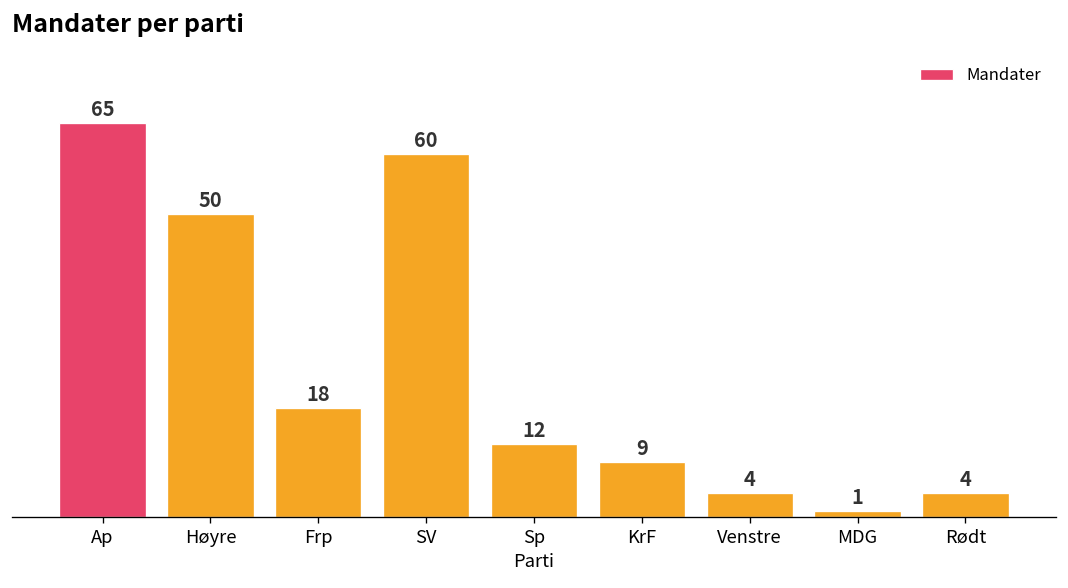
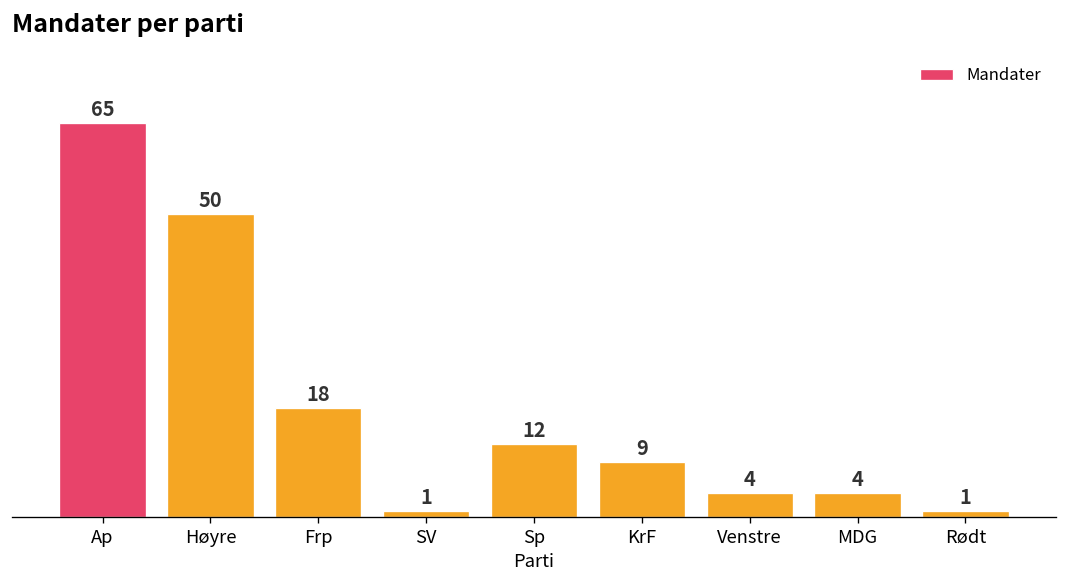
SV: 60 -> 1
MDG: 1 -> 4
Rødt: 4 -> 1
